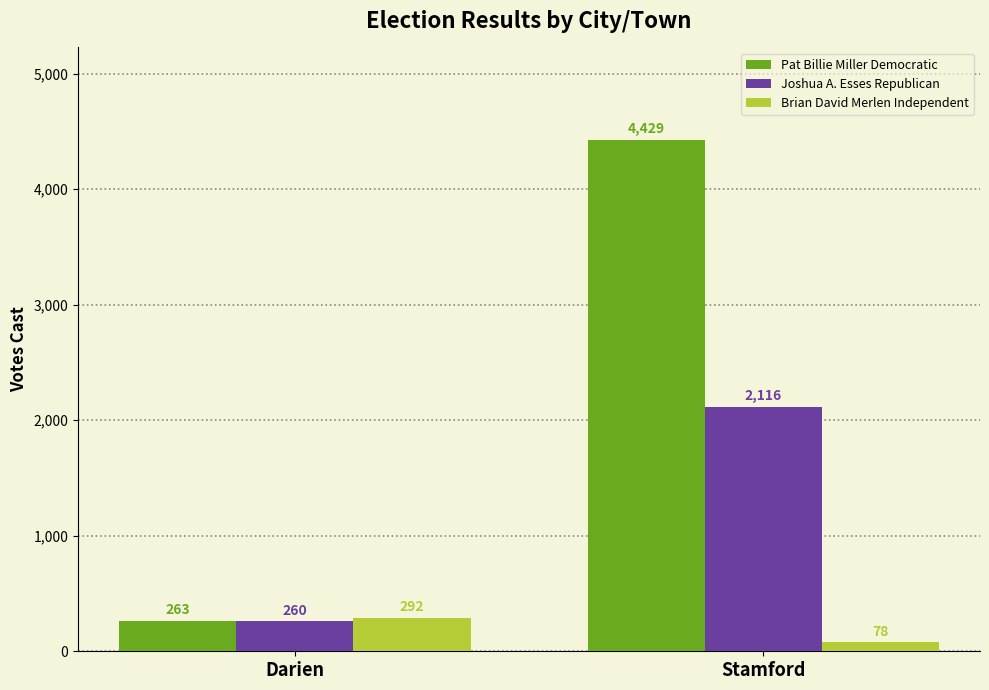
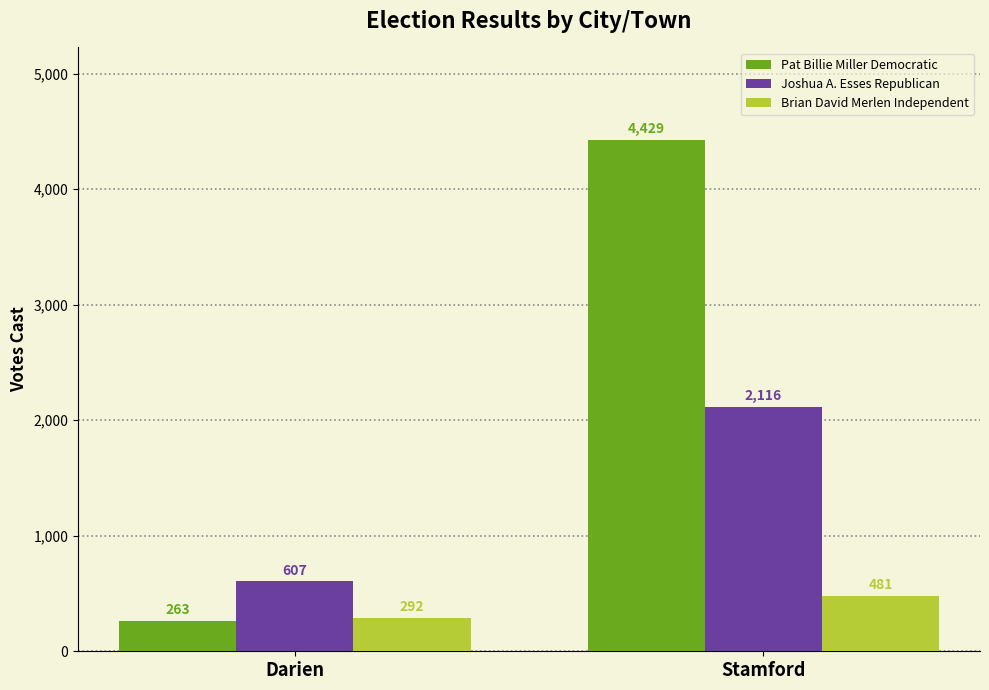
Joshua A. Esses Republican, Darien: 260 -> 607
Brian David Merlen Independent, Stamford: 78 -> 481
